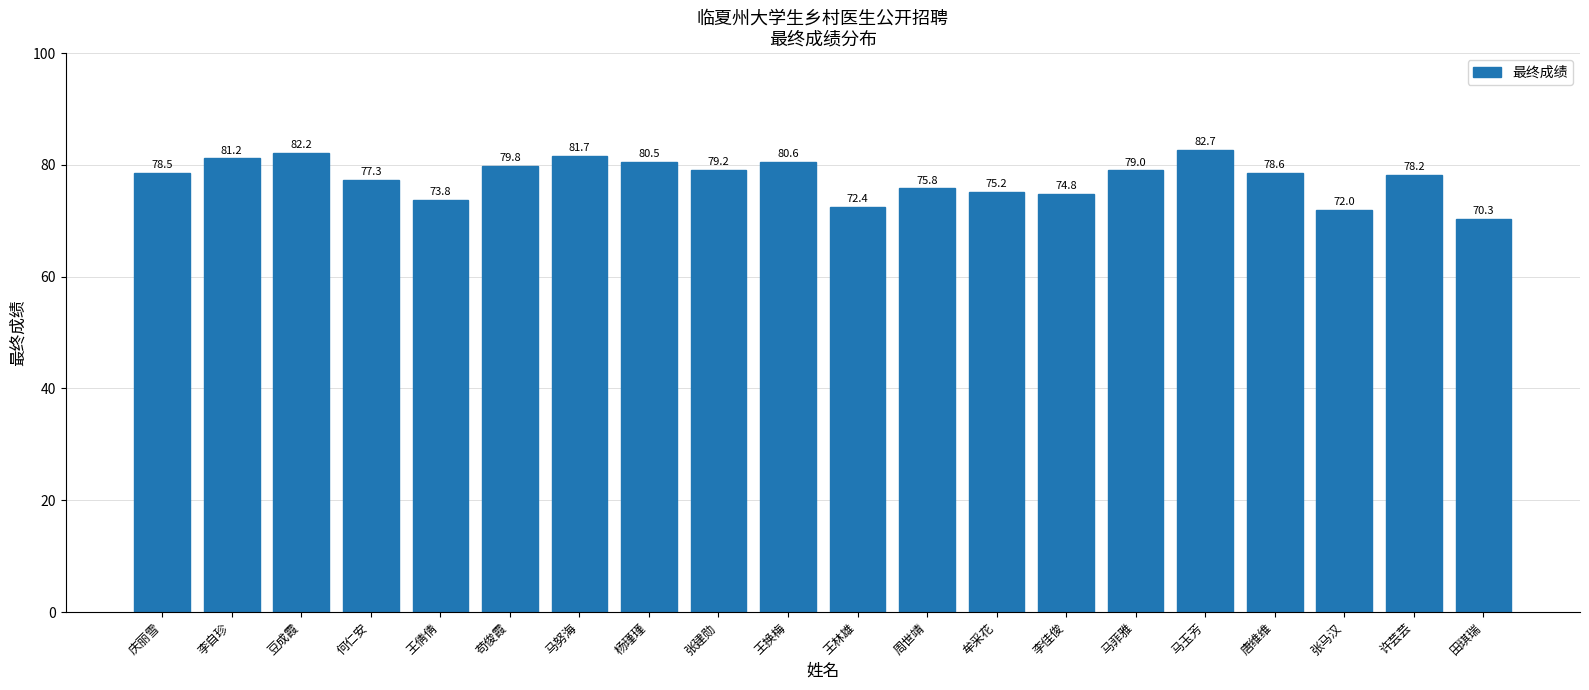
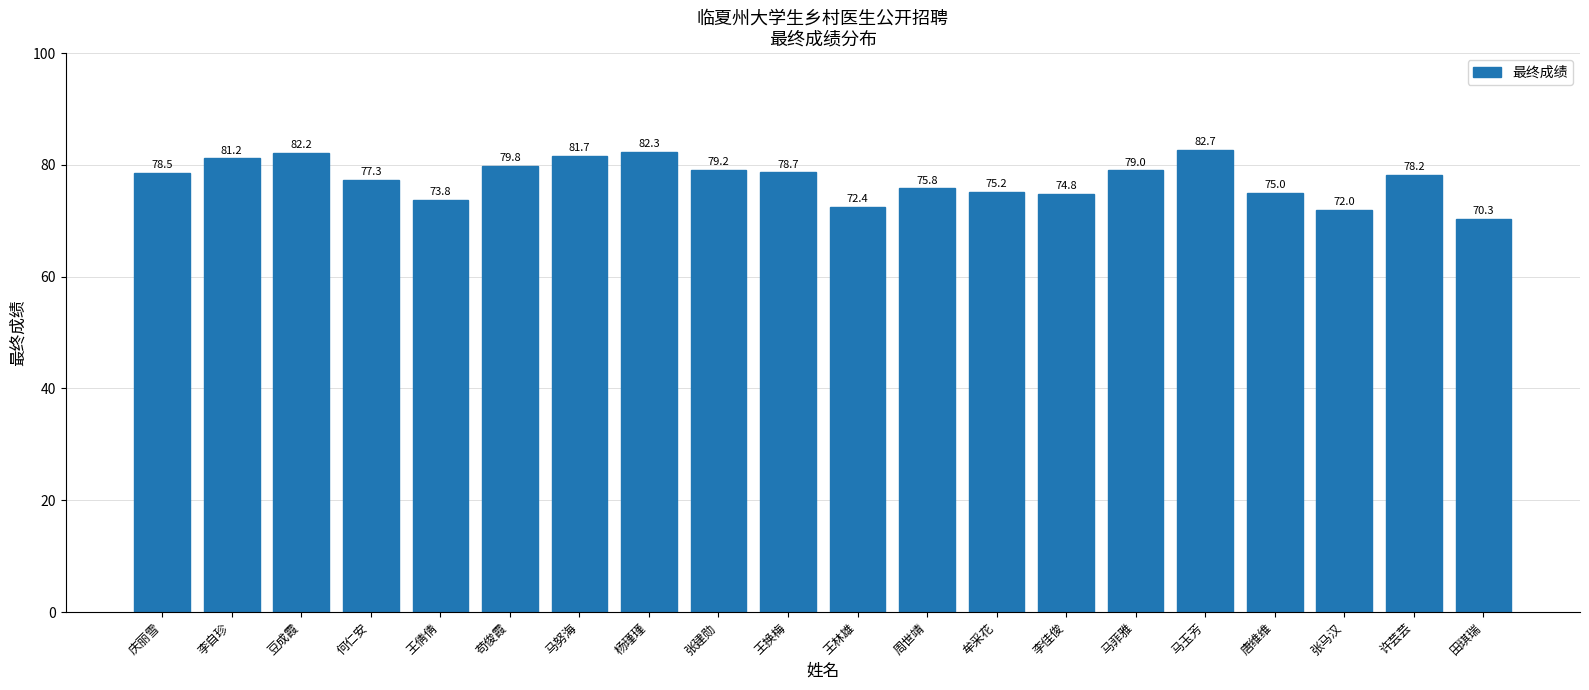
杨瑾瑾: 80.5 -> 82.3
王换梅: 80.6 -> 78.7
唐维维: 78.6 -> 75.0
